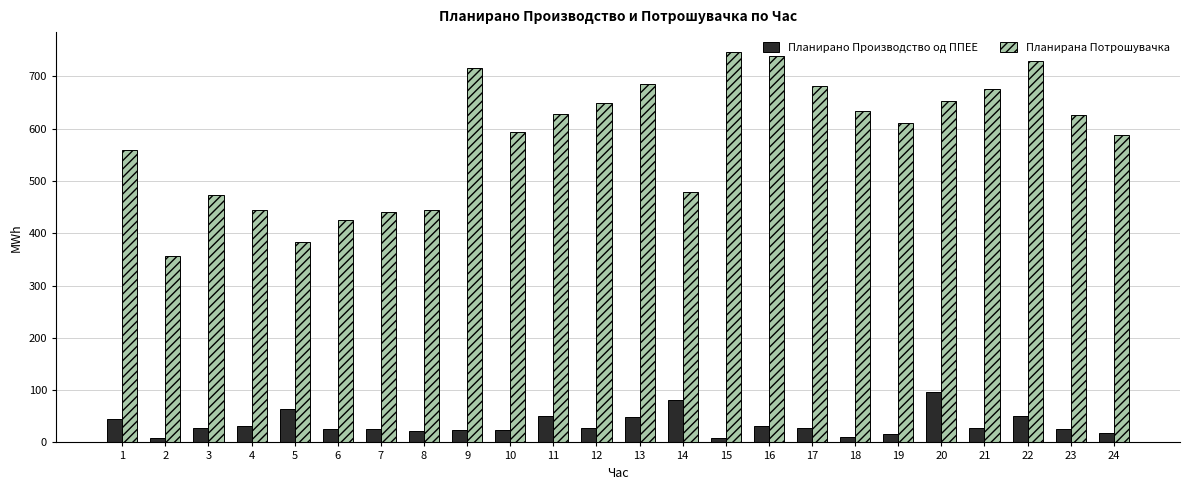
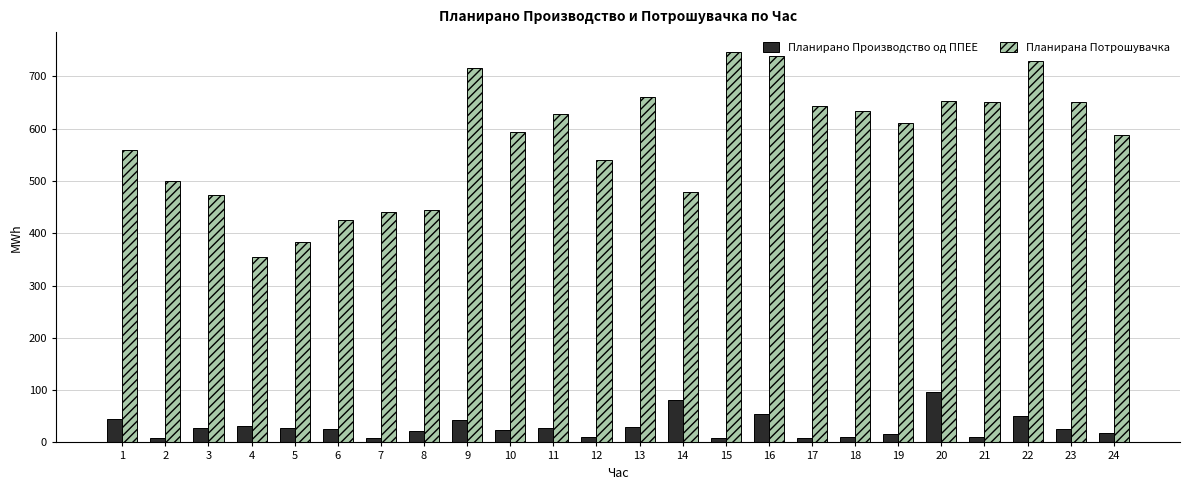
Планирана Потрошувачка, 2: 360 -> 500
Планирана Потрошувачка, 4: 440 -> 360
Планирано Производство од ППЕЕ, 5: 60 -> 30
Планирано Производство од ППЕЕ, 7: 30 -> 10
Планирано Производство од ППЕЕ, 9: 20 -> 40
Планирано Производство од ППЕЕ, 11: 50 -> 30
Планирано Производство од ППЕЕ, 12: 30 -> 10
Планирана Потрошувачка, 12: 650 -> 540
Планирано Производство од ППЕЕ, 13: 50 -> 30
Планирана Потрошувачка, 13: 690 -> 660
Планирано Производство од ППЕЕ, 16: 30 -> 50
Планирано Производство од ППЕЕ, 17: 30 -> 10
Планирана Потрошувачка, 17: 680 -> 640
Планирано Производство од ППЕЕ, 21: 30 -> 10
Планирана Потрошувачка, 21: 680 -> 650
Планирана Потрошувачка, 23: 630 -> 650
